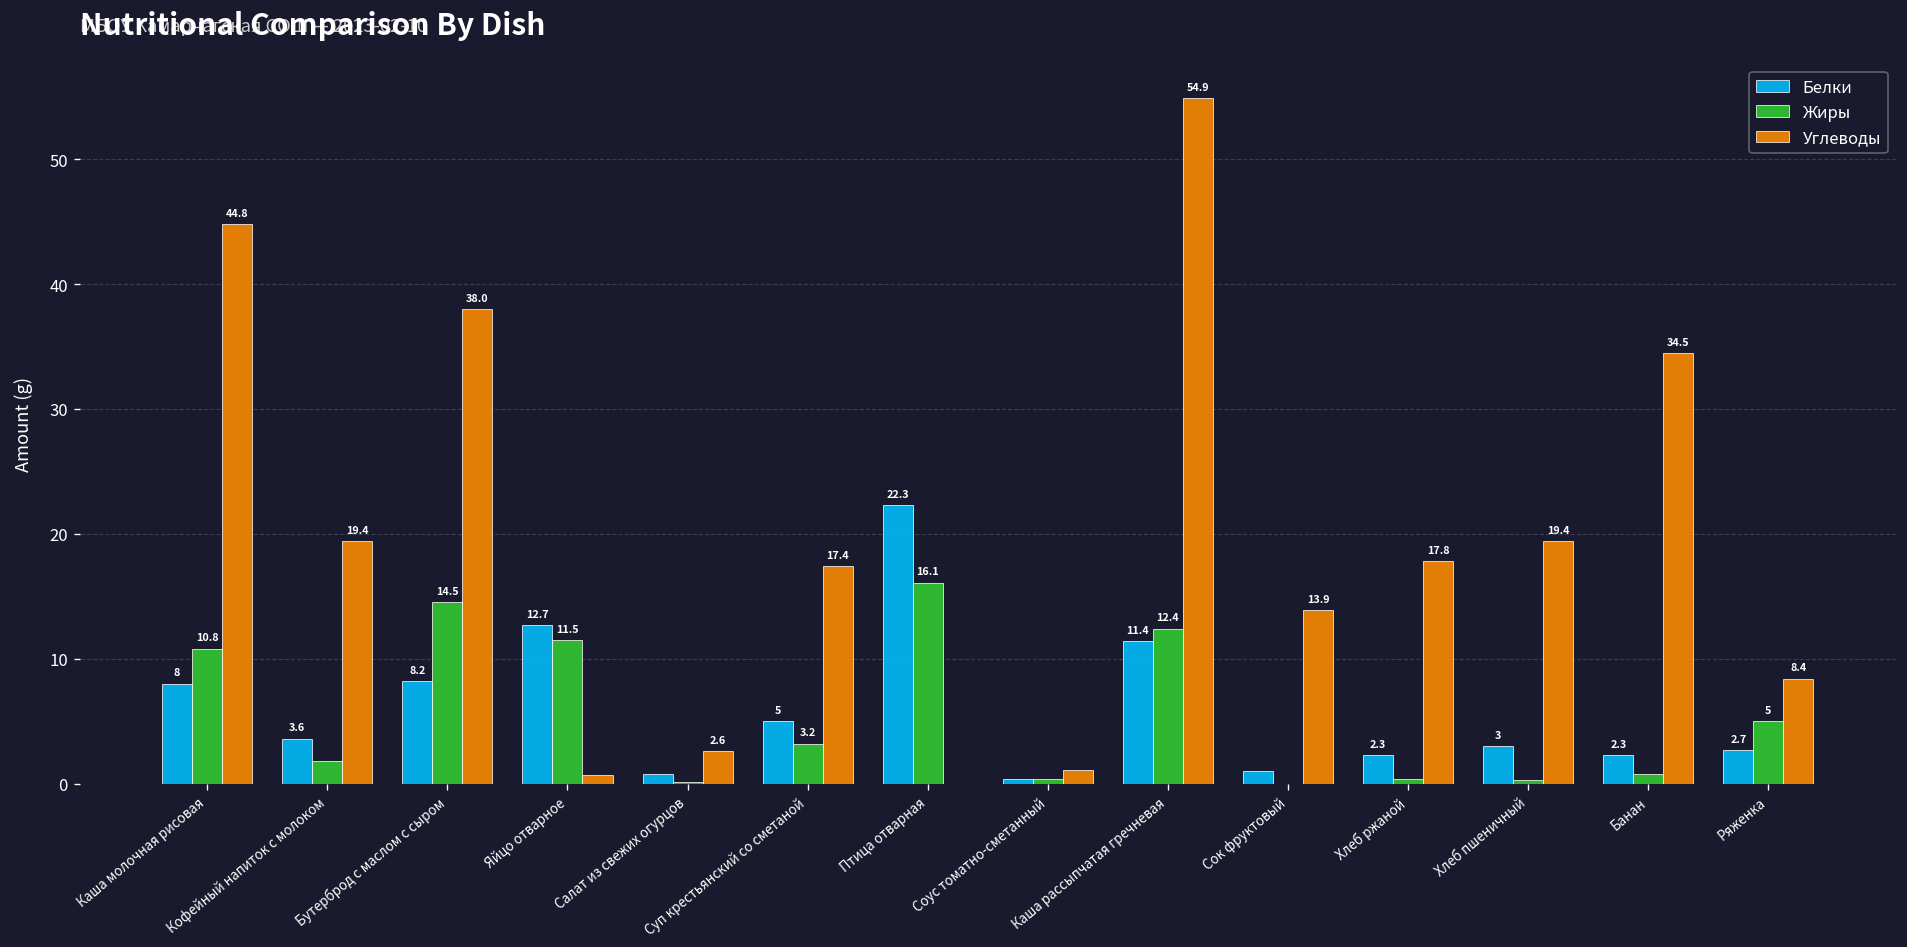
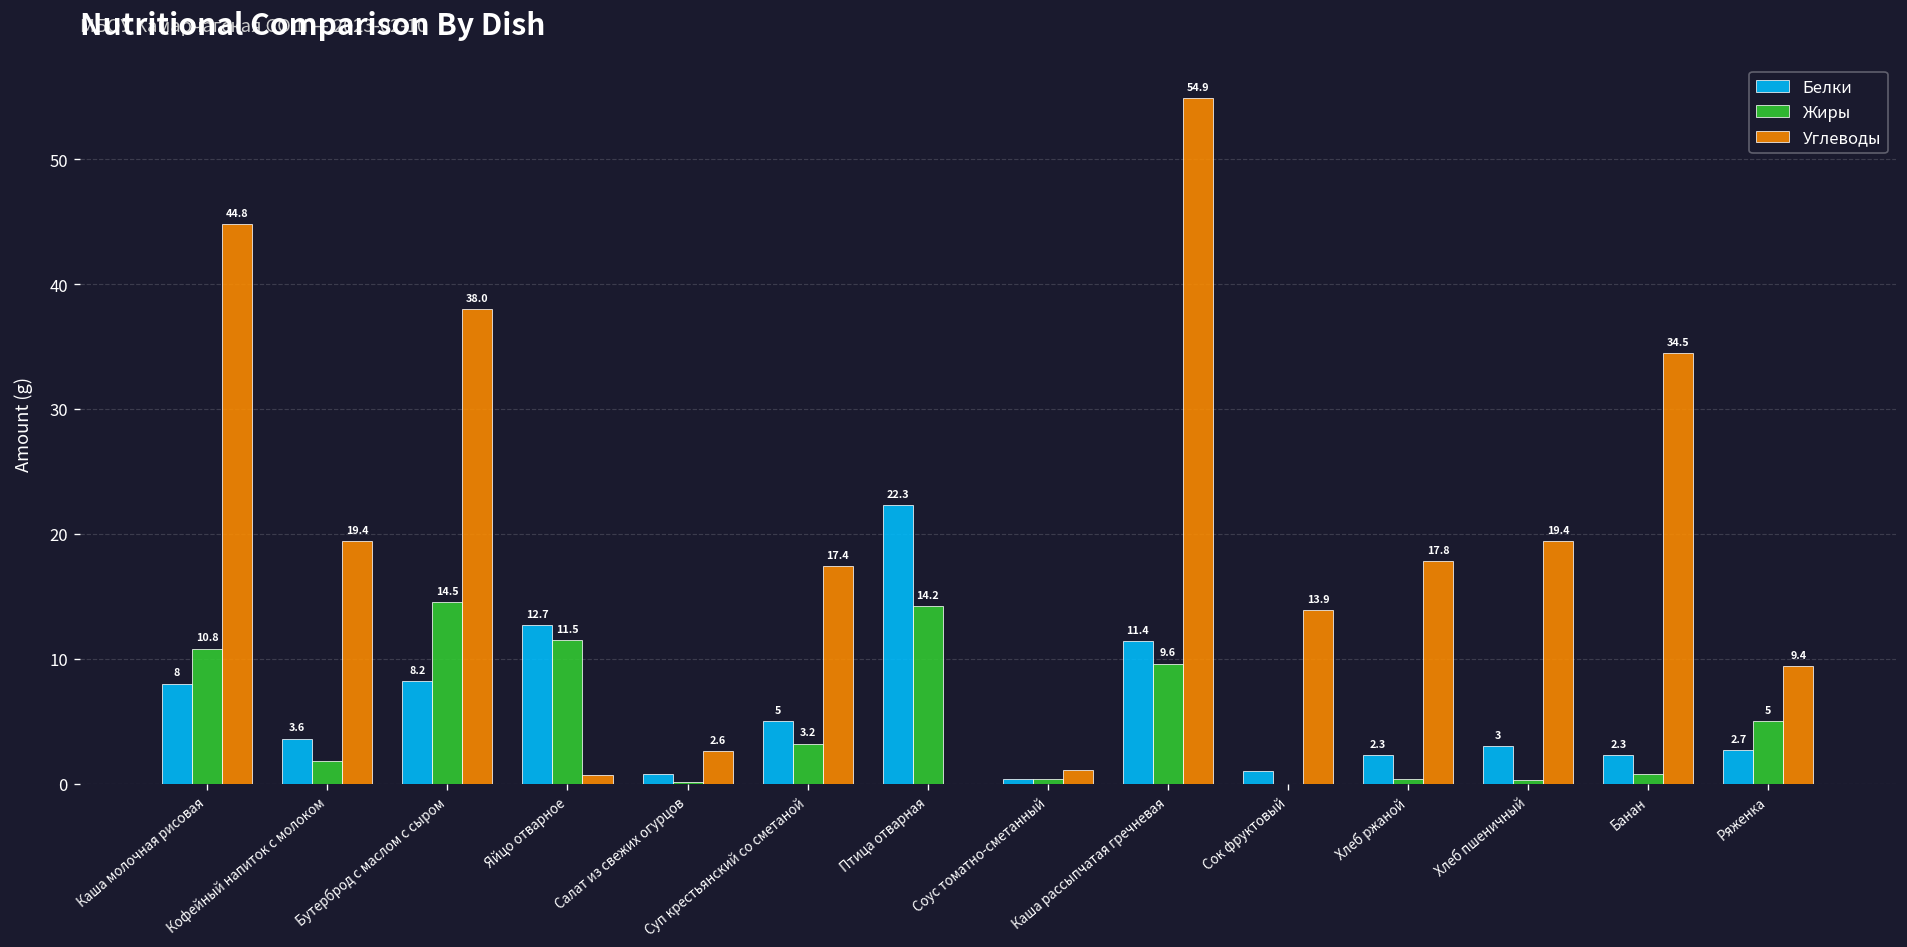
Жиры, Птица отварная: 16.1 -> 14.2
Жиры, Каша рассыпчатая гречневая: 12.4 -> 9.6
Углеводы, Ряженка: 8.4 -> 9.4
